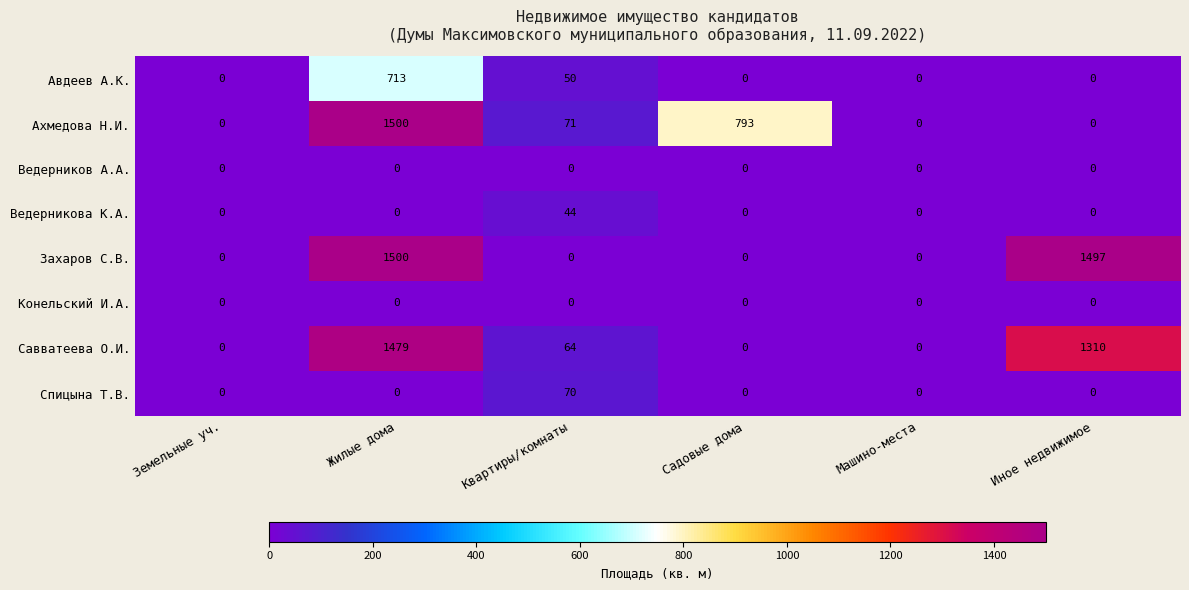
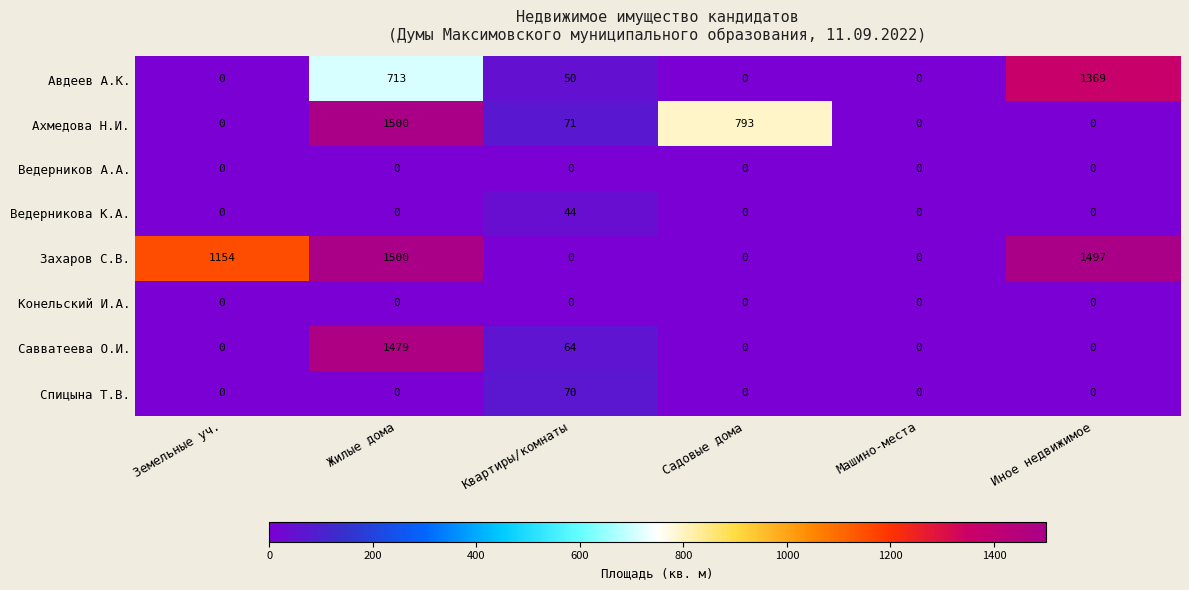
Авдеев А.К., Иное недвижимое: 0 -> 1369
Захаров С.В., Земельные уч.: 0 -> 1154
Савватеева О.И., Иное недвижимое: 1310 -> 0
